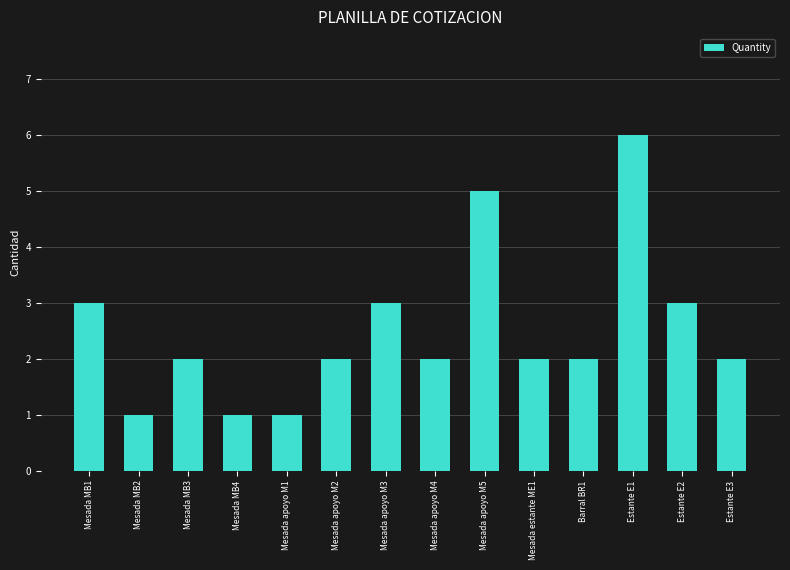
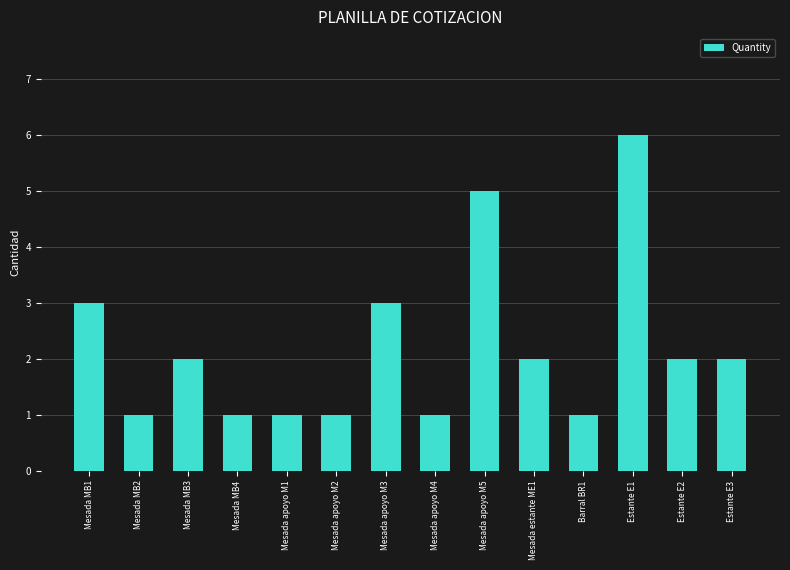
Mesada apoyo M2: 2 -> 1
Mesada apoyo M4: 2 -> 1
Barral BR1: 2 -> 1
Estante E2: 3 -> 2
